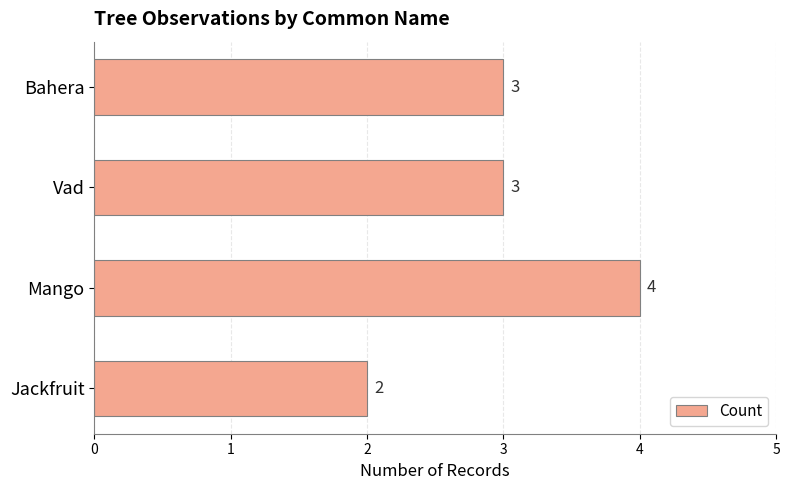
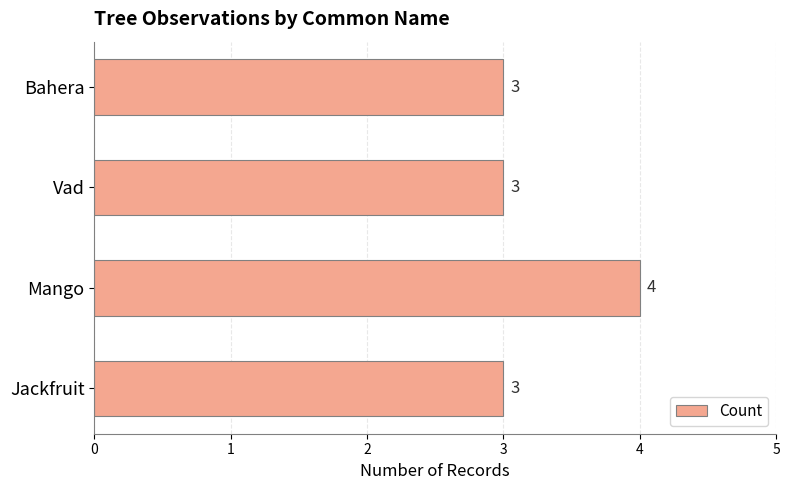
Jackfruit: 2 -> 3
